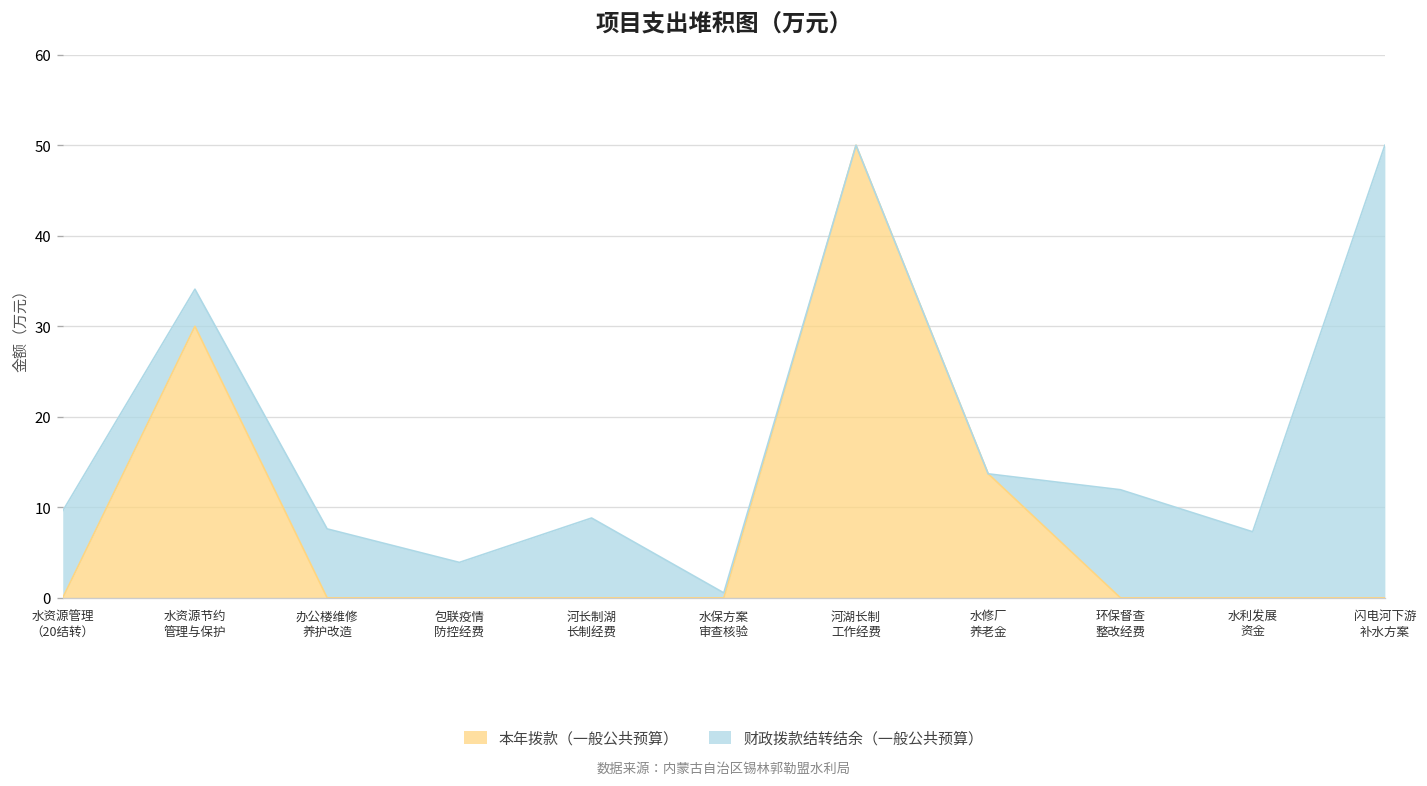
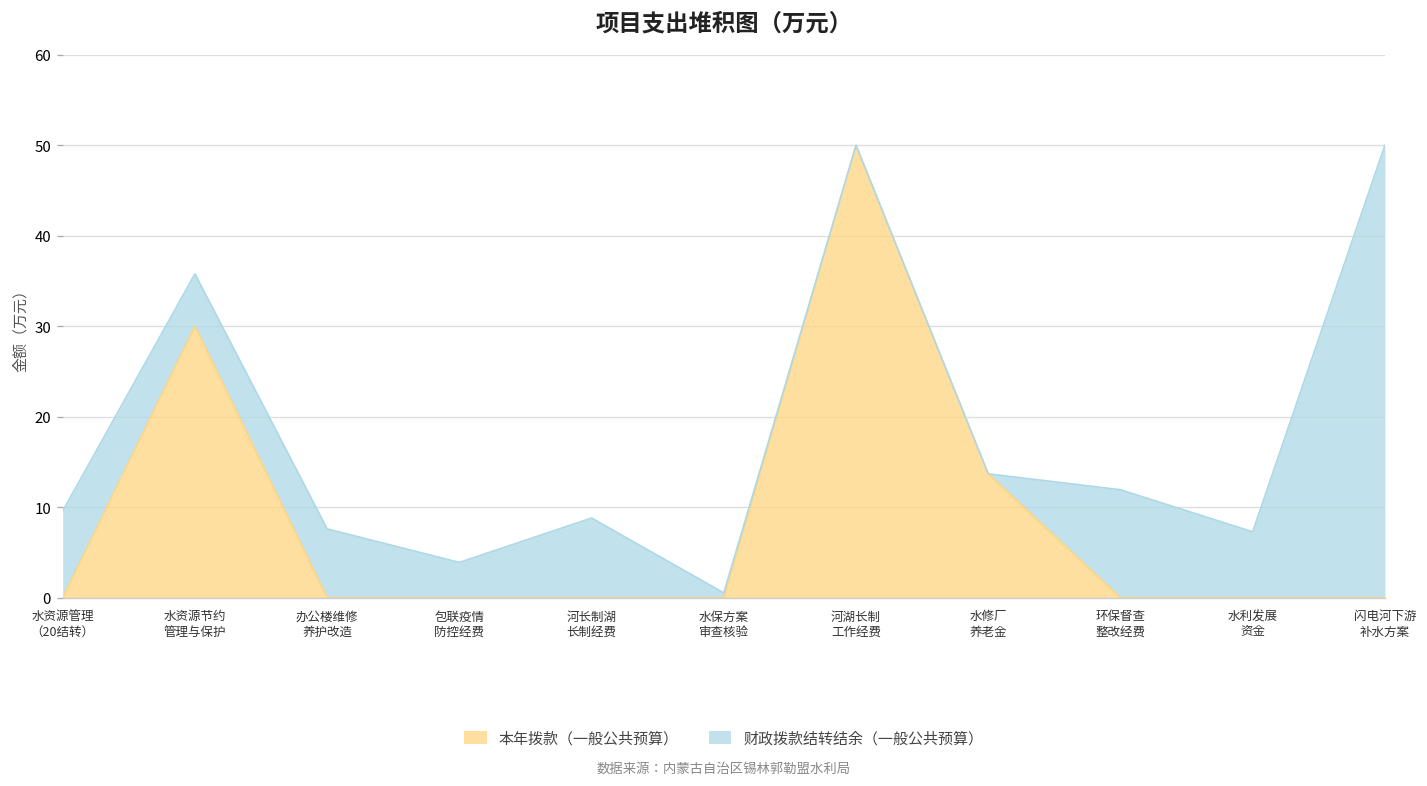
财政拨款结转结余（一般公共预算）, 水资源节约 管理与保护: 4 -> 6
